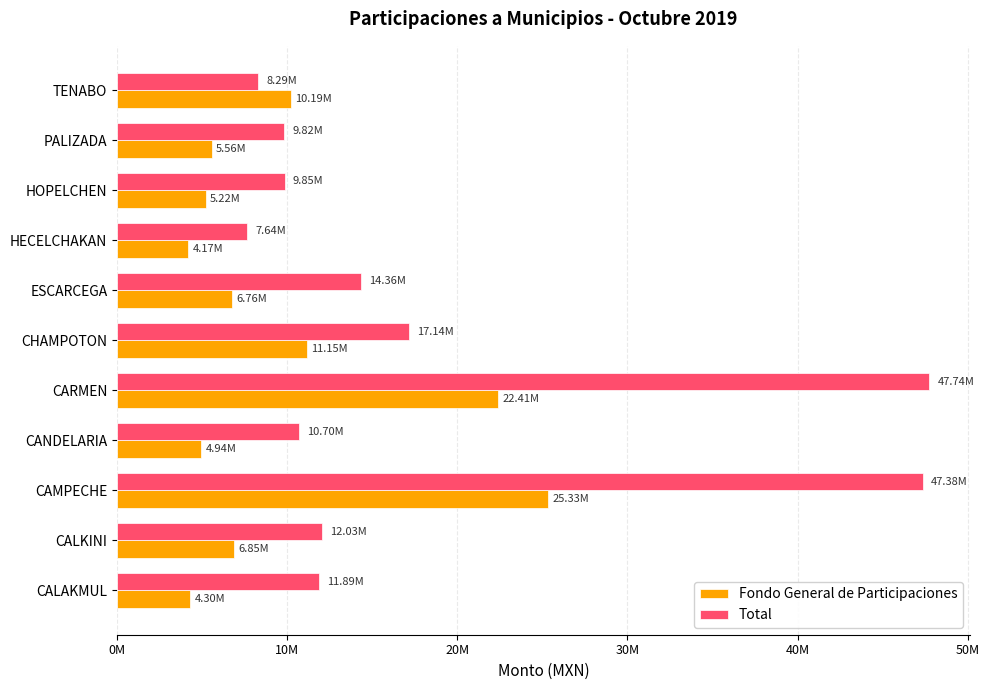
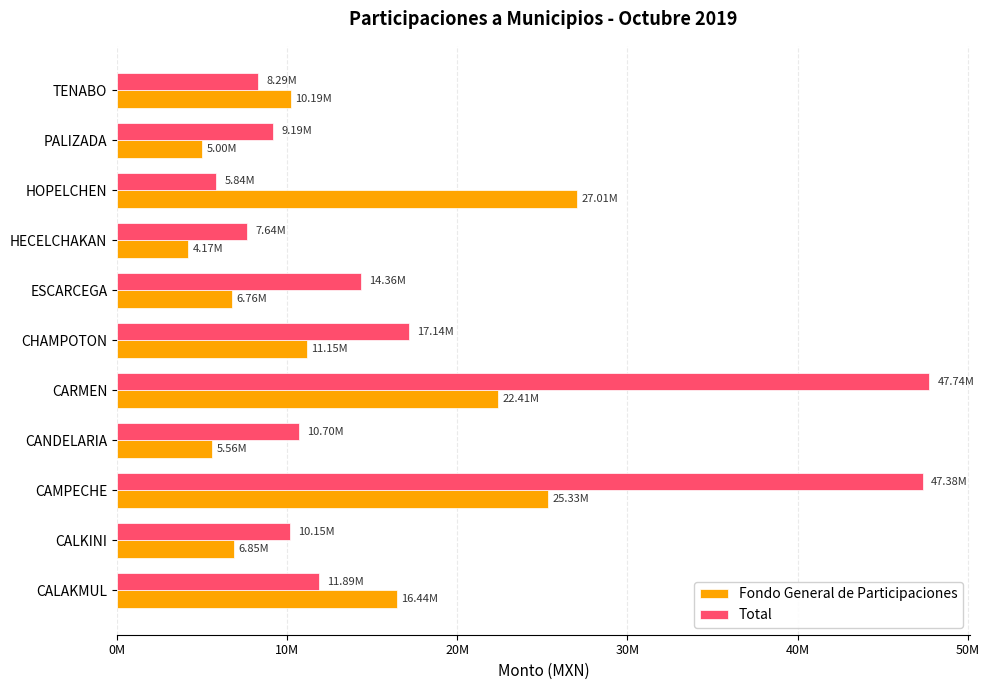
Total, PALIZADA: 9.82M -> 9.19M
Fondo General de Participaciones, PALIZADA: 5.56M -> 5.00M
Total, HOPELCHEN: 9.85M -> 5.84M
Fondo General de Participaciones, HOPELCHEN: 5.22M -> 27.01M
Fondo General de Participaciones, CANDELARIA: 4.94M -> 5.56M
Total, CALKINI: 12.03M -> 10.15M
Fondo General de Participaciones, CALAKMUL: 4.30M -> 16.44M
